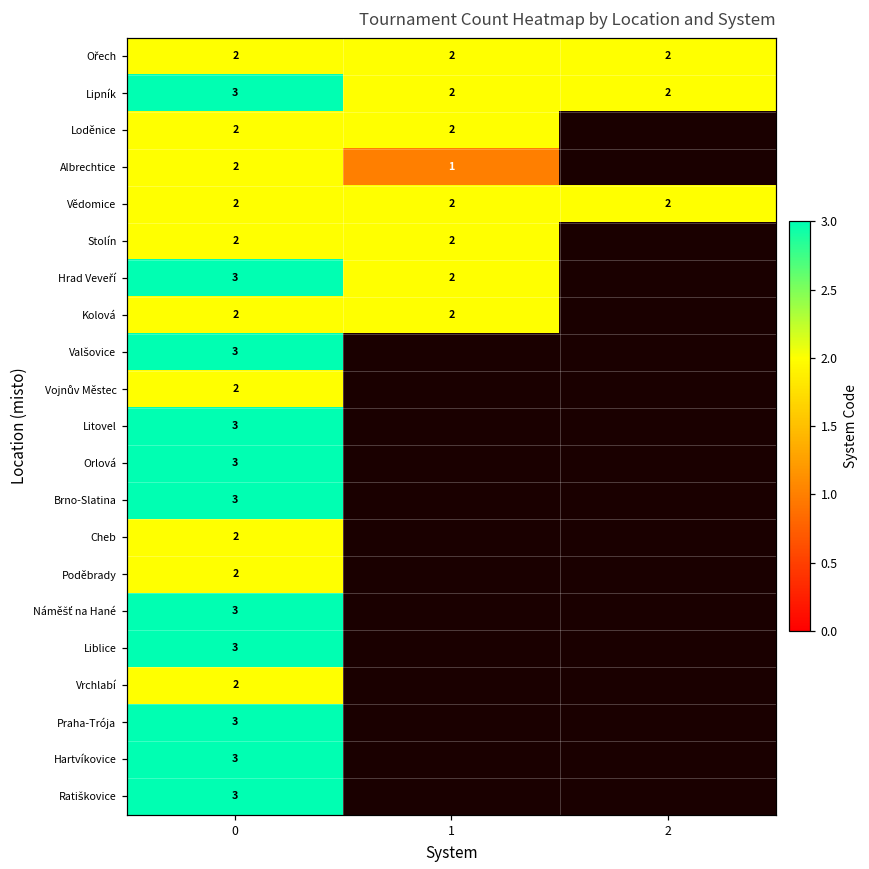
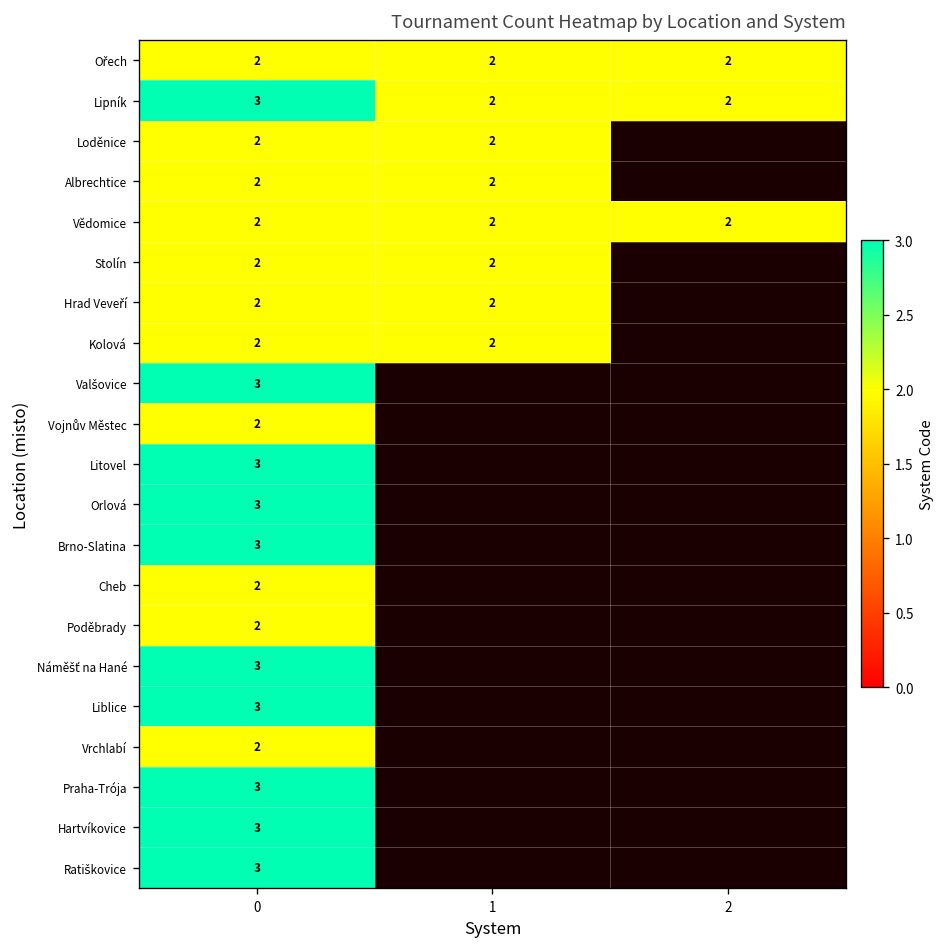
Albrechtice, 1: 1 -> 2
Hrad Veveří, 0: 3 -> 2
